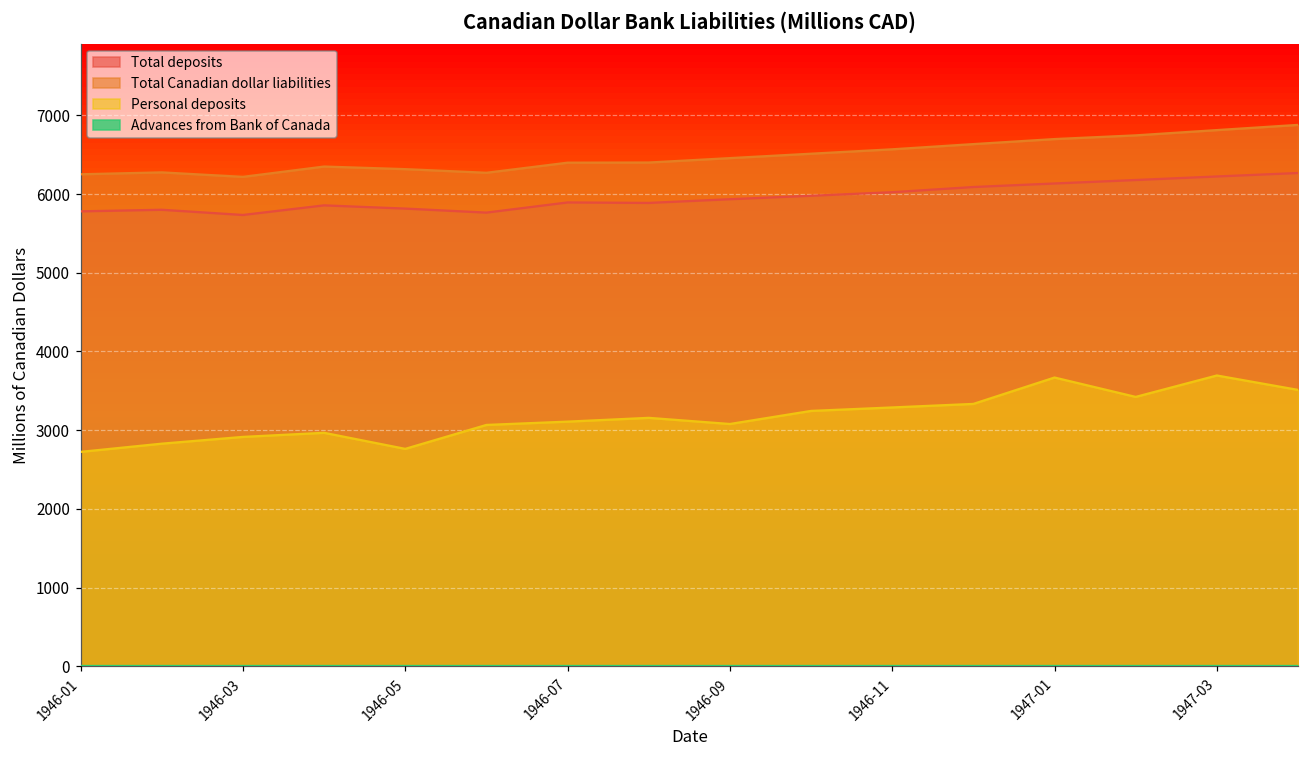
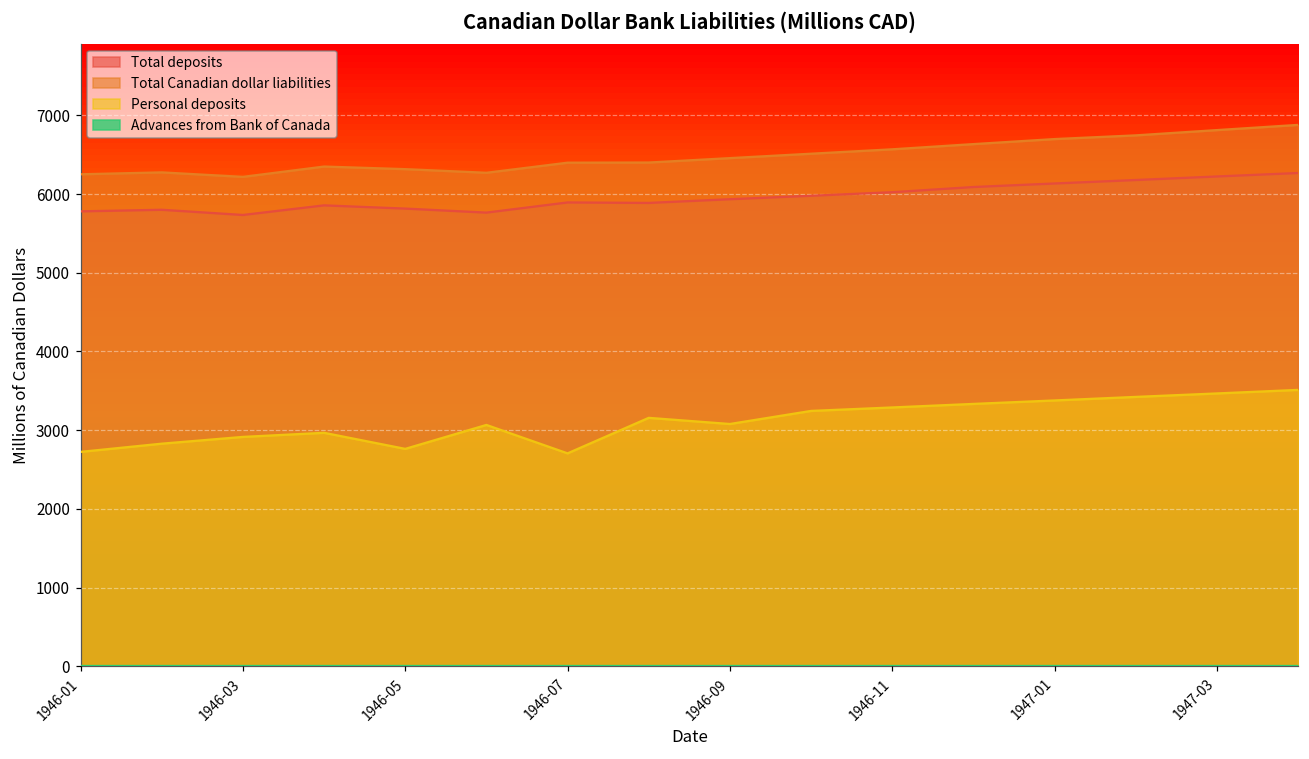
Personal deposits, 1946-07: 3100 -> 2700
Personal deposits, 1947-01: 3700 -> 3400
Personal deposits, 1947-03: 3700 -> 3500
